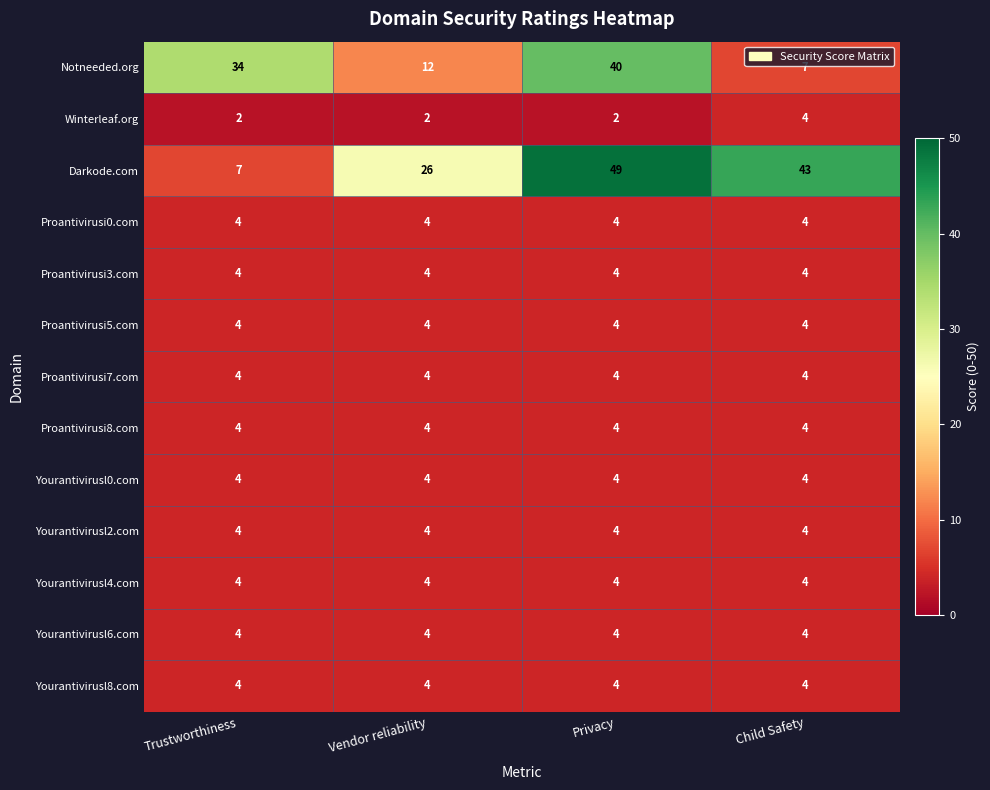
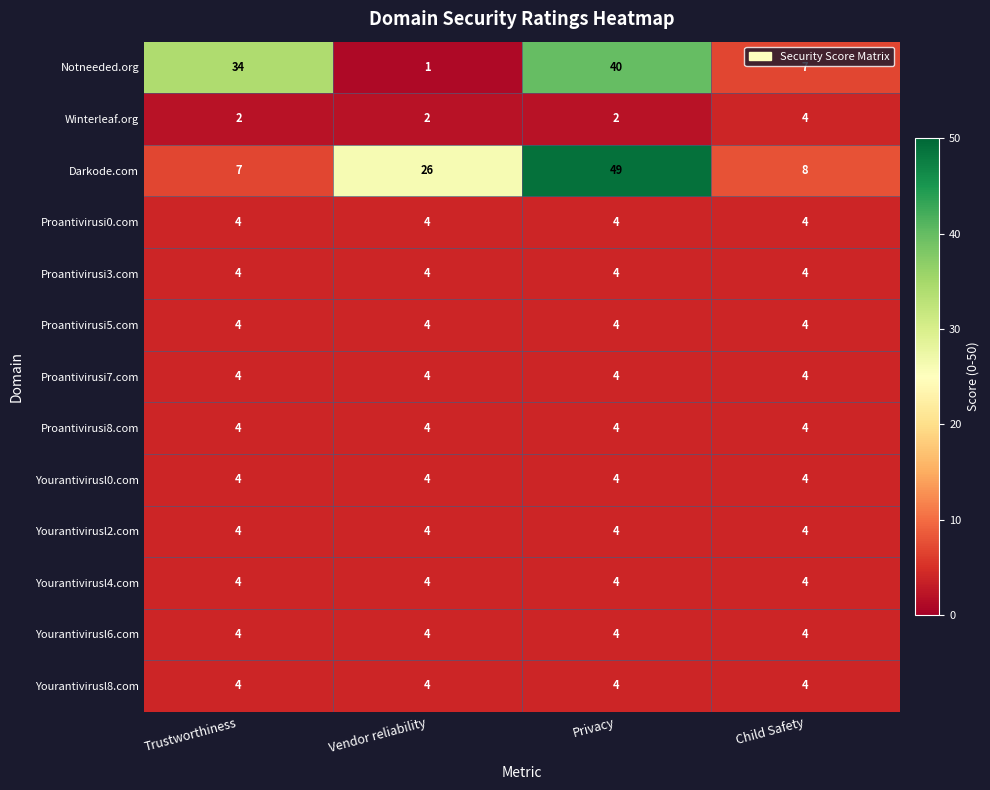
Notneeded.org, Vendor reliability: 12 -> 1
Darkode.com, Child Safety: 43 -> 8
